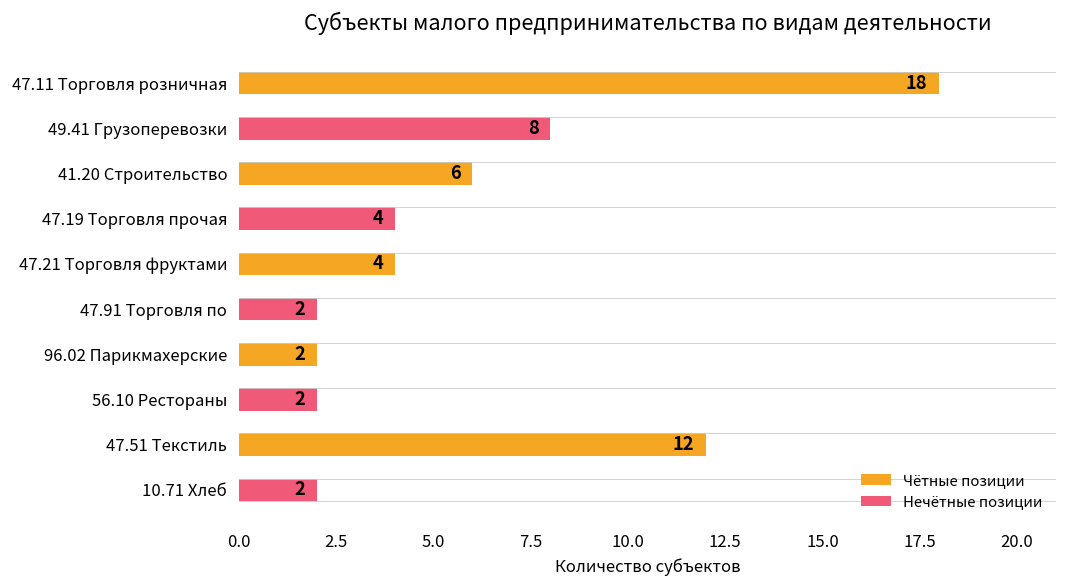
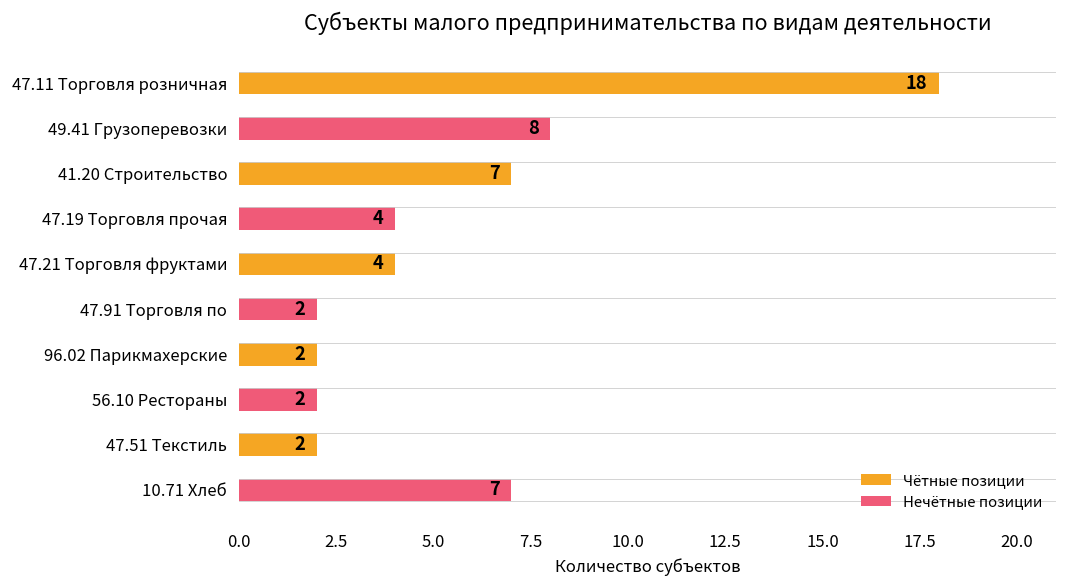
41.20 Строительство: 6 -> 7
47.51 Текстиль: 12 -> 2
10.71 Хлеб: 2 -> 7
